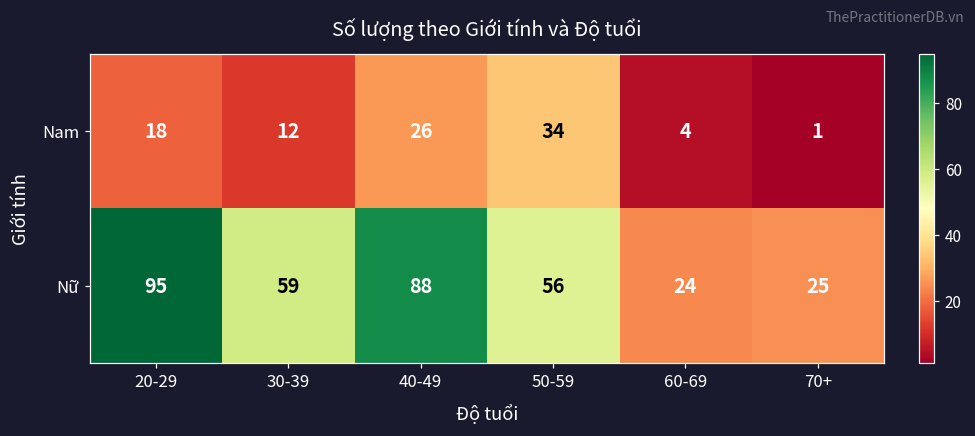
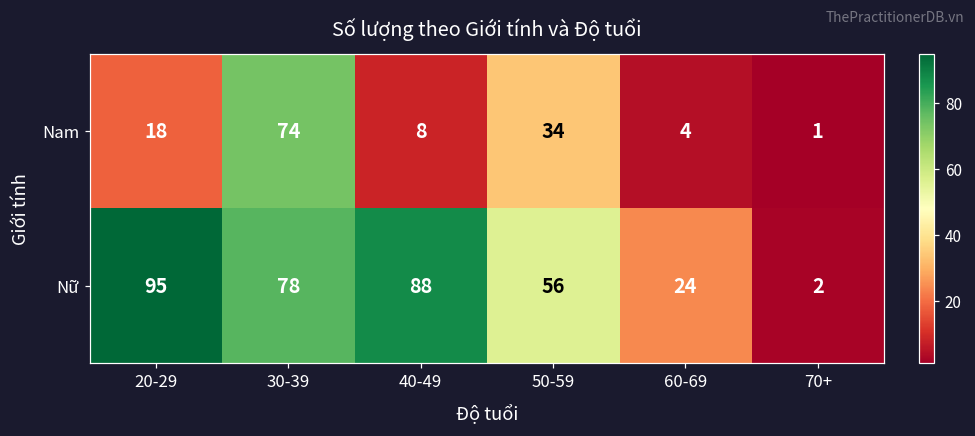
Nam, 30-39: 12 -> 74
Nam, 40-49: 26 -> 8
Nữ, 30-39: 59 -> 78
Nữ, 70+: 25 -> 2
